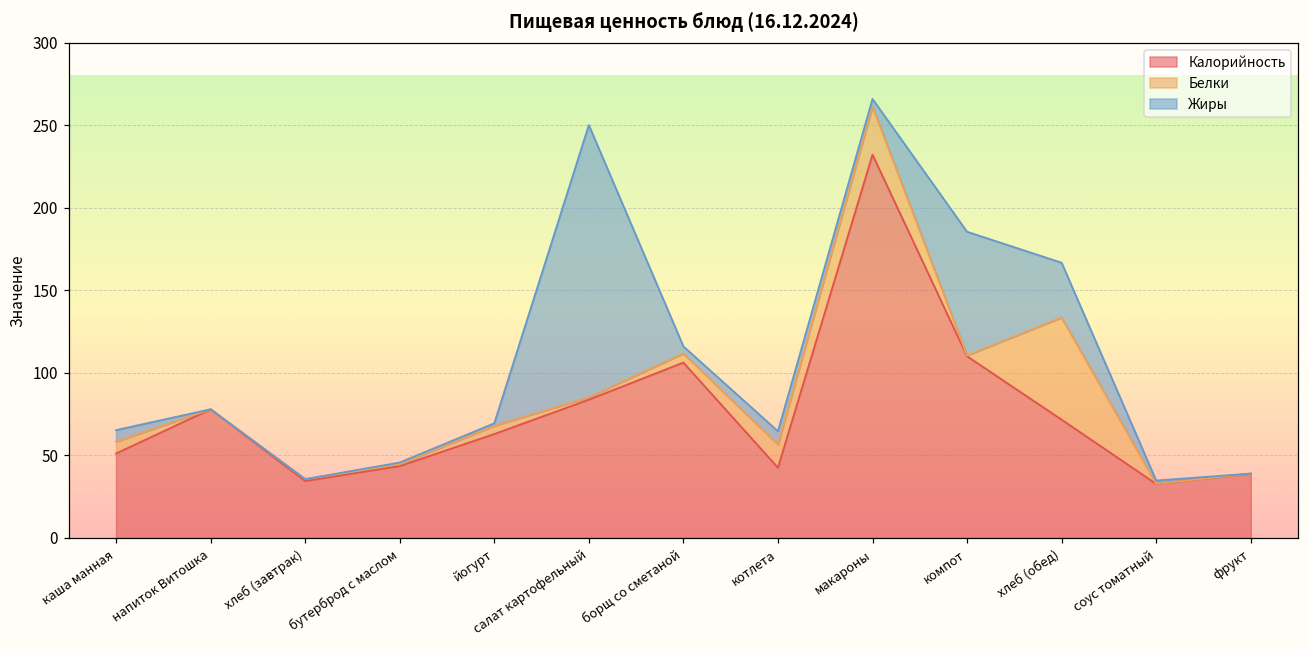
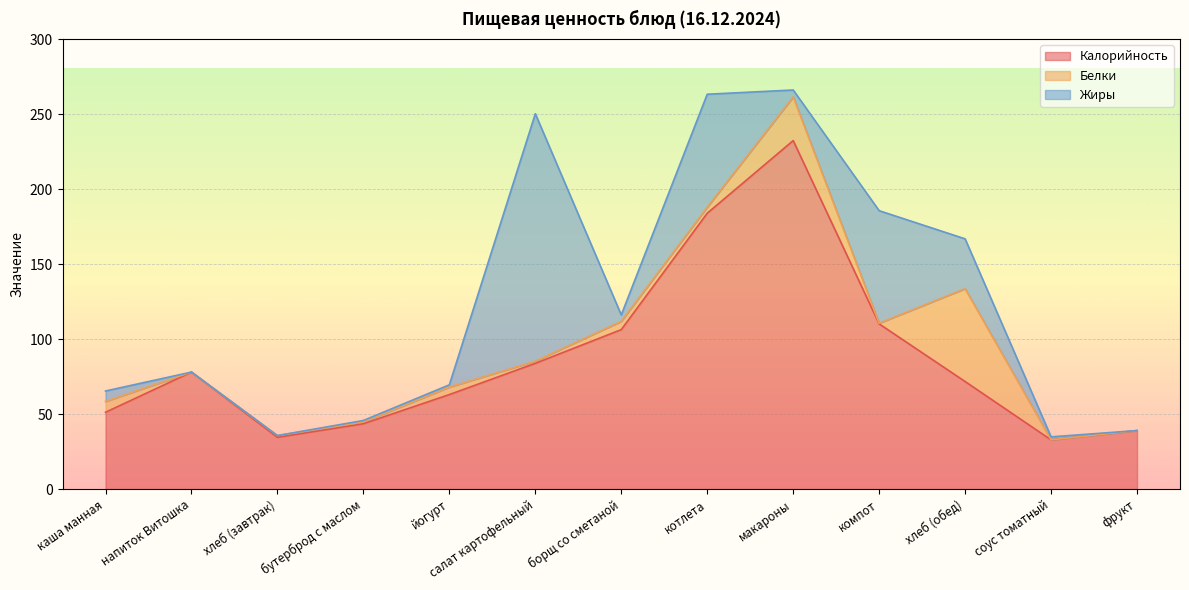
Калорийность, котлета: 43 -> 184
Белки, котлета: 14 -> 4
Жиры, котлета: 8 -> 75
